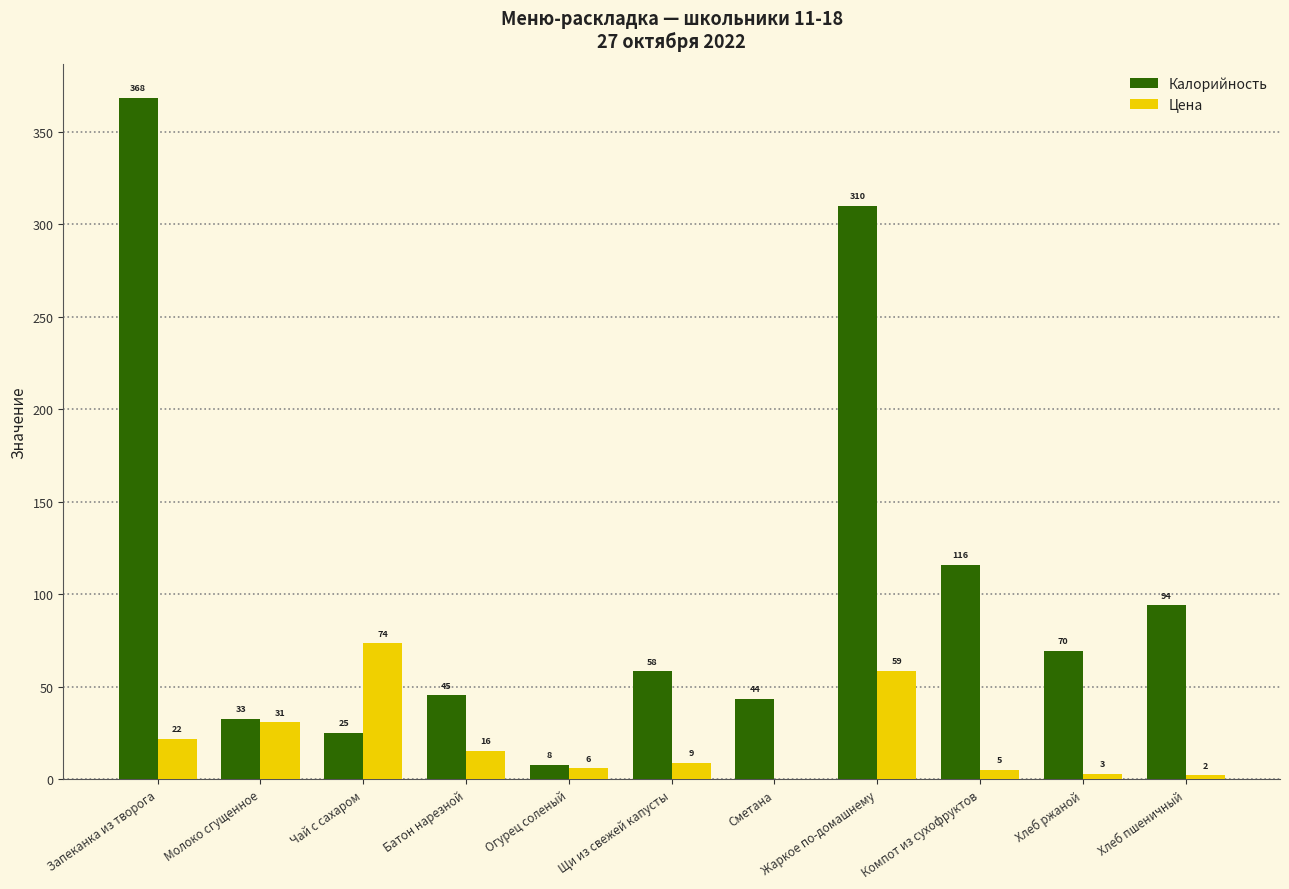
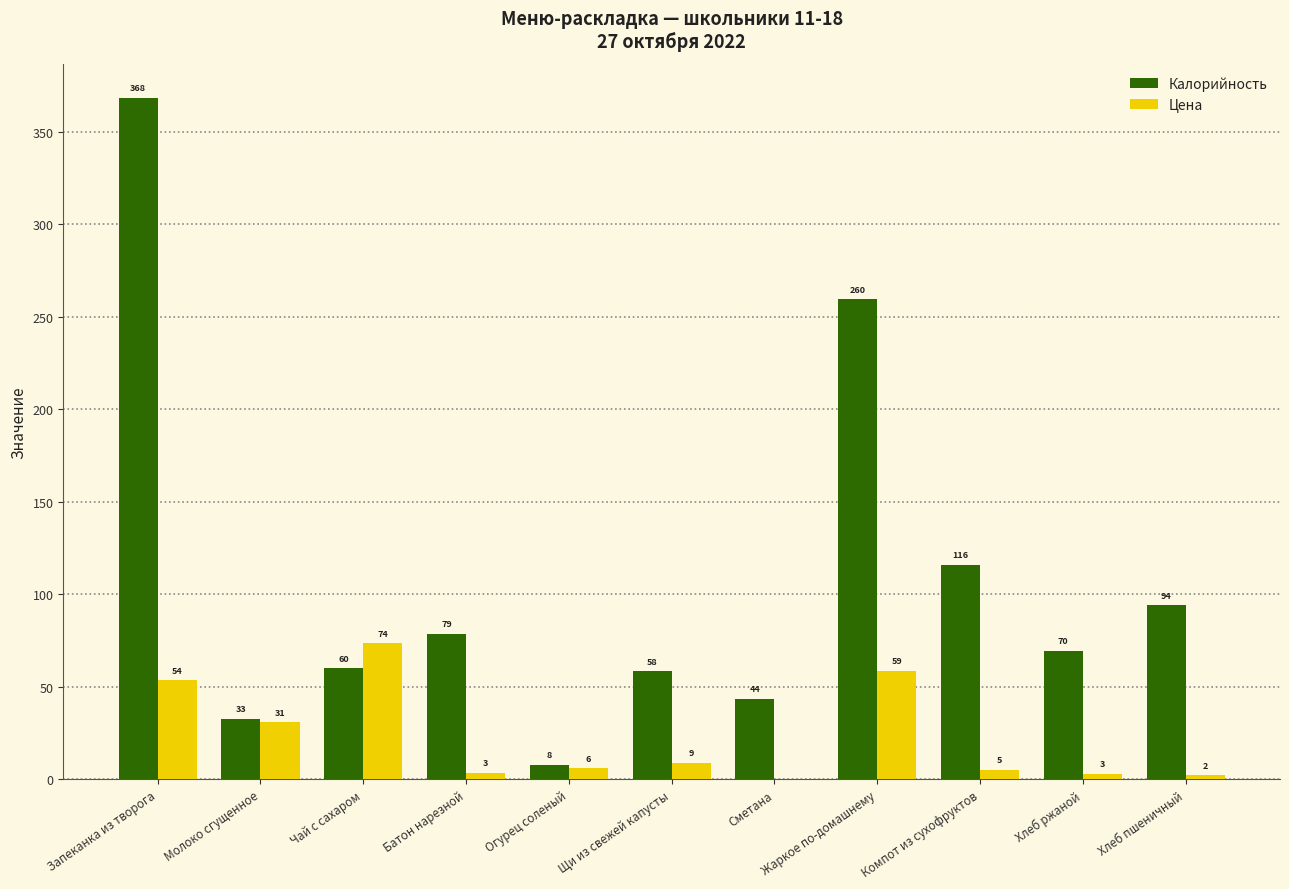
Цена, Запеканка из творога: 22 -> 54
Калорийность, Чай с сахаром: 25 -> 60
Калорийность, Батон нарезной: 45 -> 79
Цена, Батон нарезной: 16 -> 3
Калорийность, Жаркое по-домашнему: 310 -> 260
